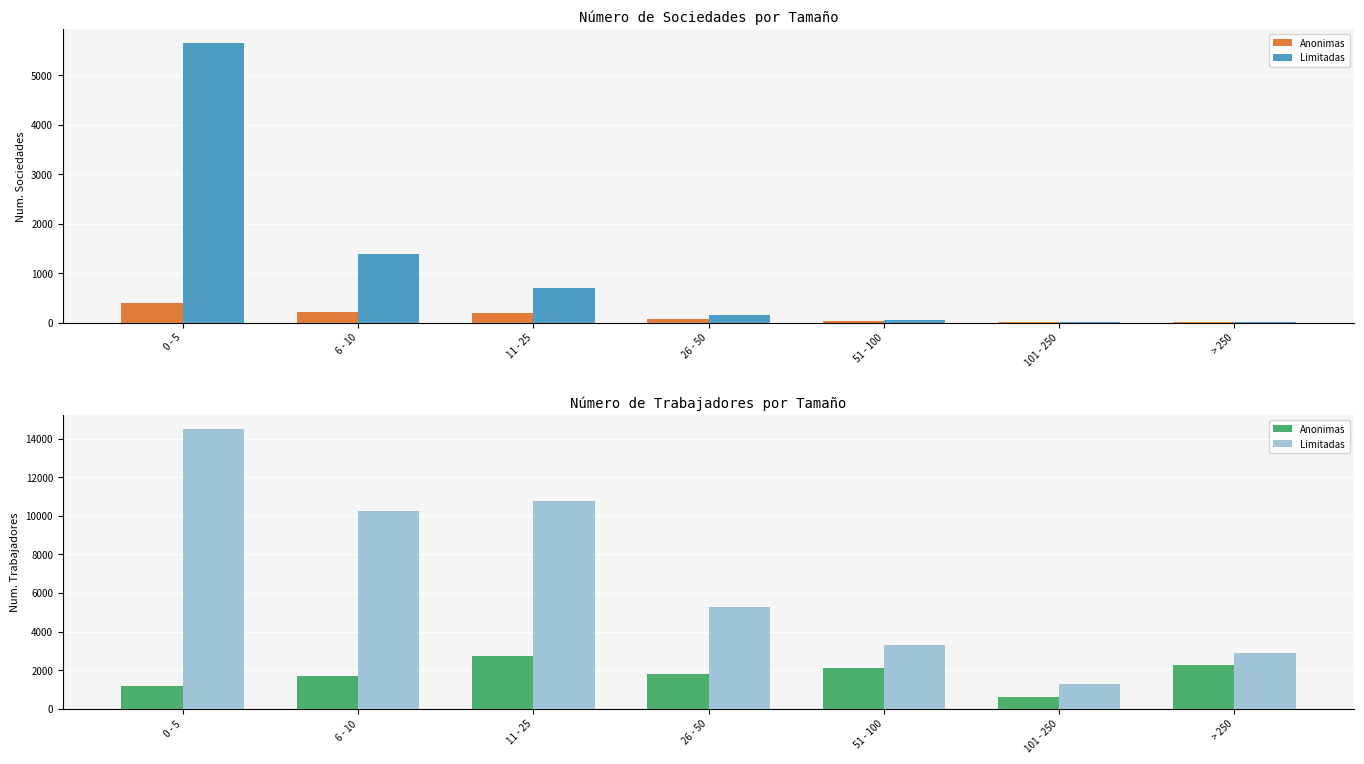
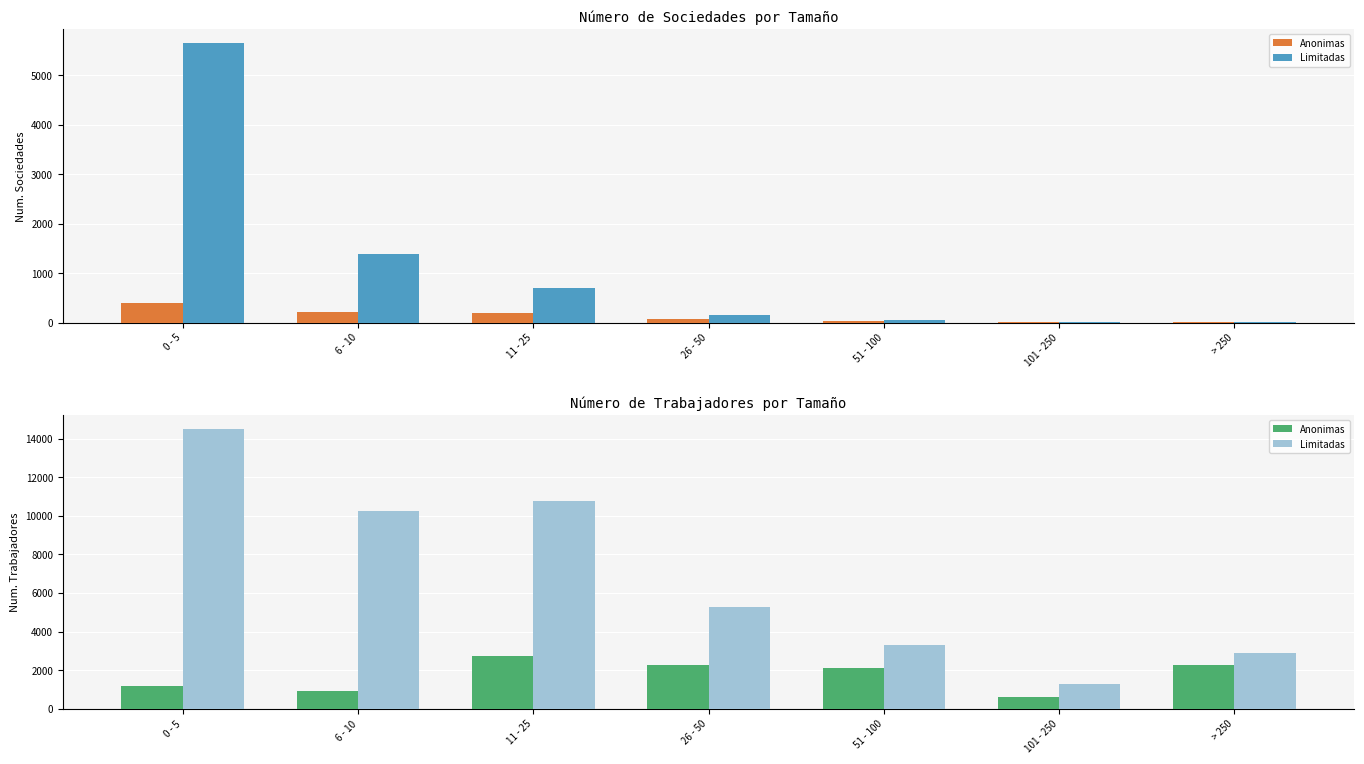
Número de Trabajadores por Tamaño, Anonimas, 6 - 10: 1700 -> 900
Número de Trabajadores por Tamaño, Anonimas, 26 - 50: 1800 -> 2300
